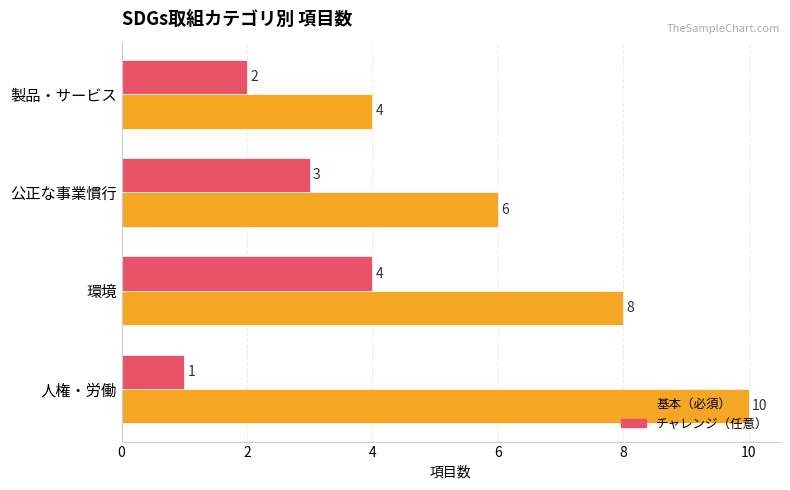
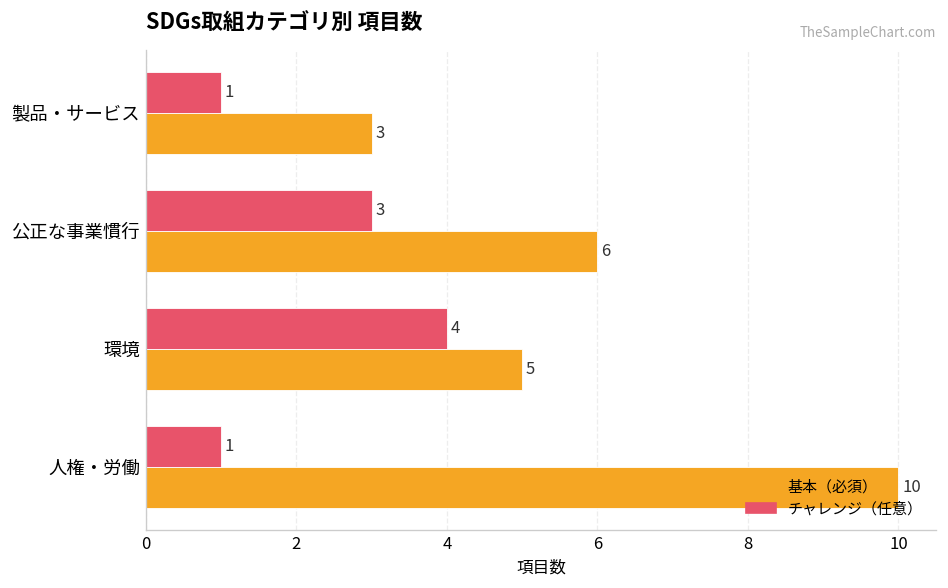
チャレンジ（任意）, 製品・サービス: 2 -> 1
基本（必須）, 製品・サービス: 4 -> 3
基本（必須）, 環境: 8 -> 5
